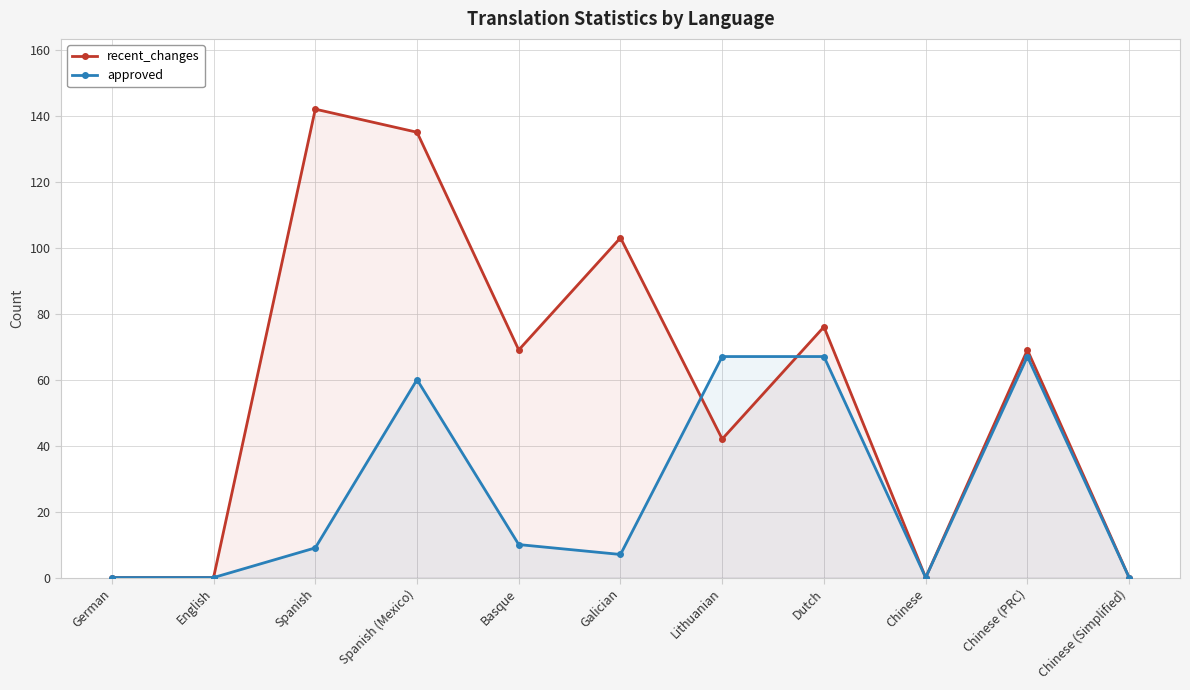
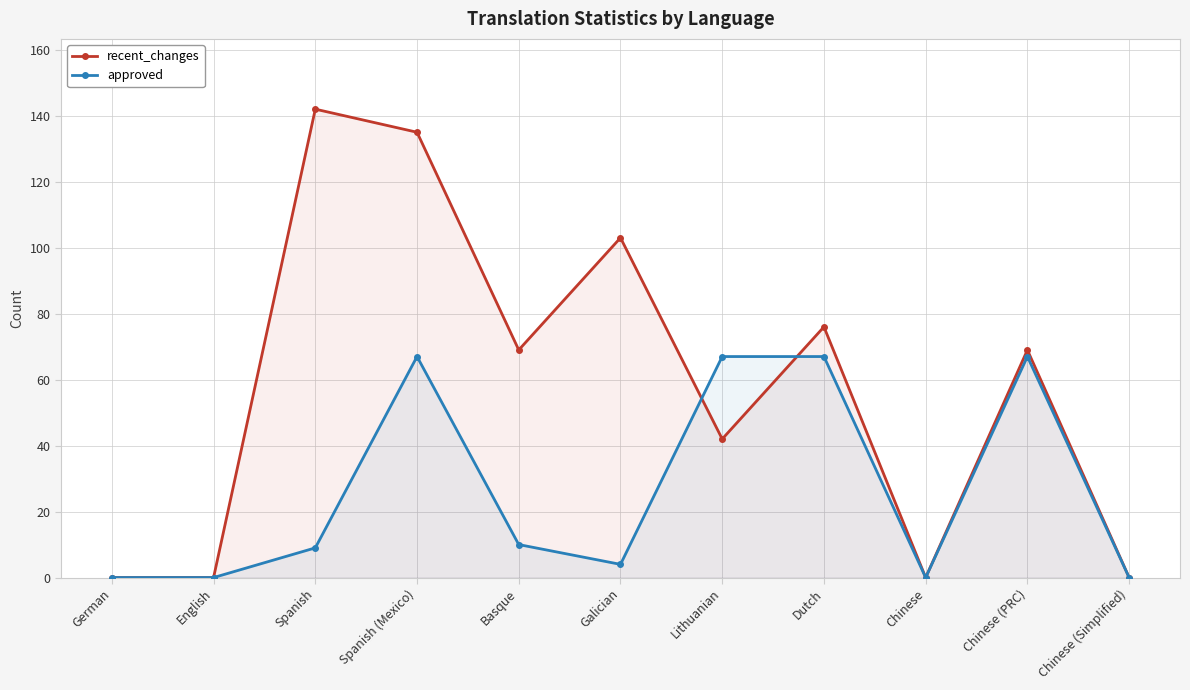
approved, Spanish (Mexico): 60 -> 67
approved, Galician: 7 -> 4
